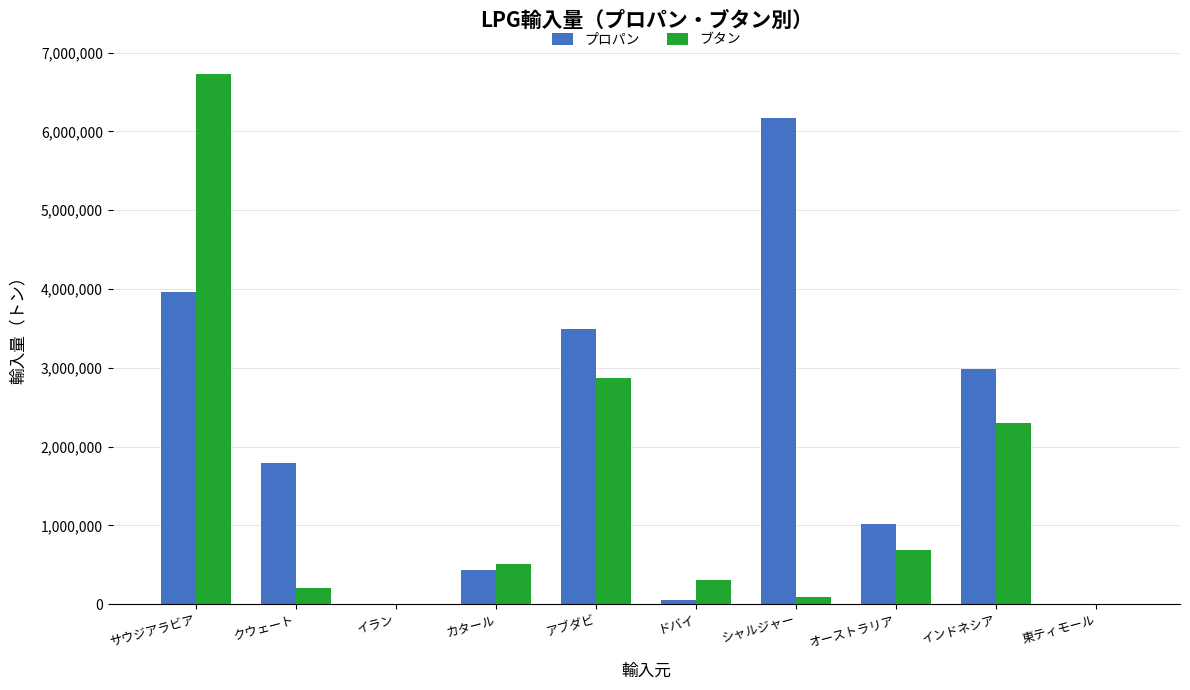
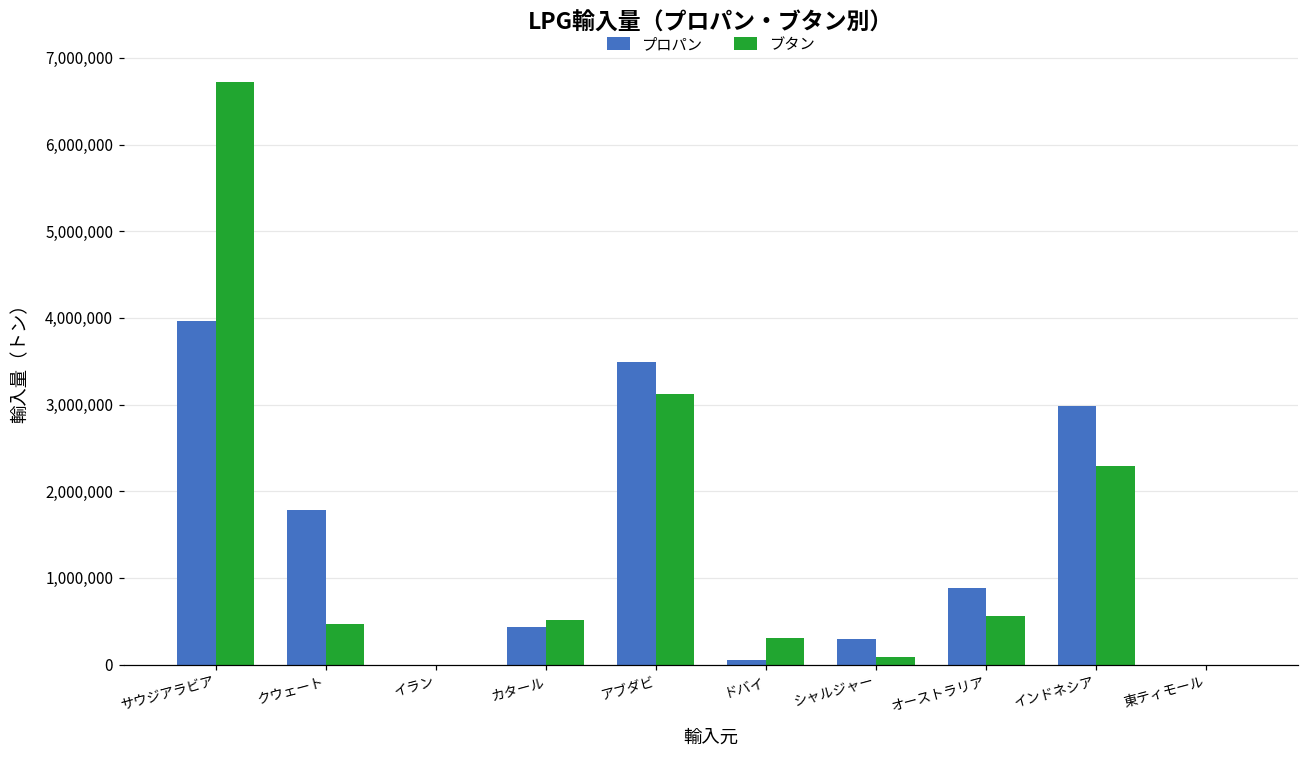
ブタン, クウェート: 200,000 -> 500,000
ブタン, アブダビ: 2,900,000 -> 3,100,000
プロパン, シャルジャー: 6,200,000 -> 300,000
プロパン, オーストラリア: 1,000,000 -> 900,000
ブタン, オーストラリア: 700,000 -> 600,000
